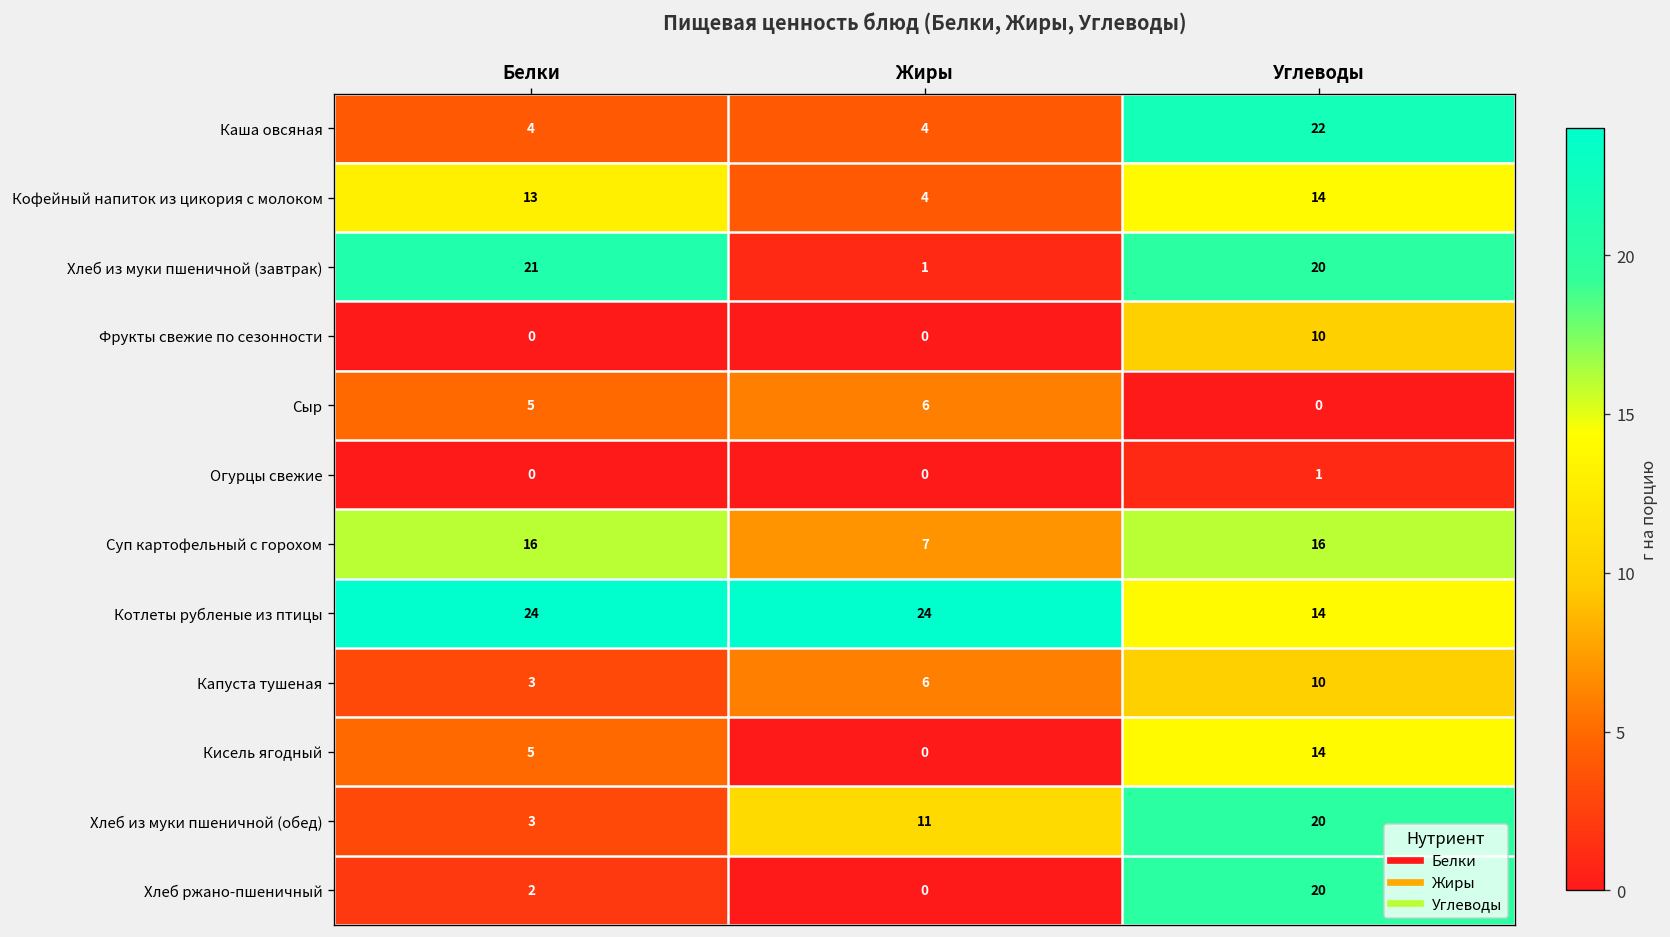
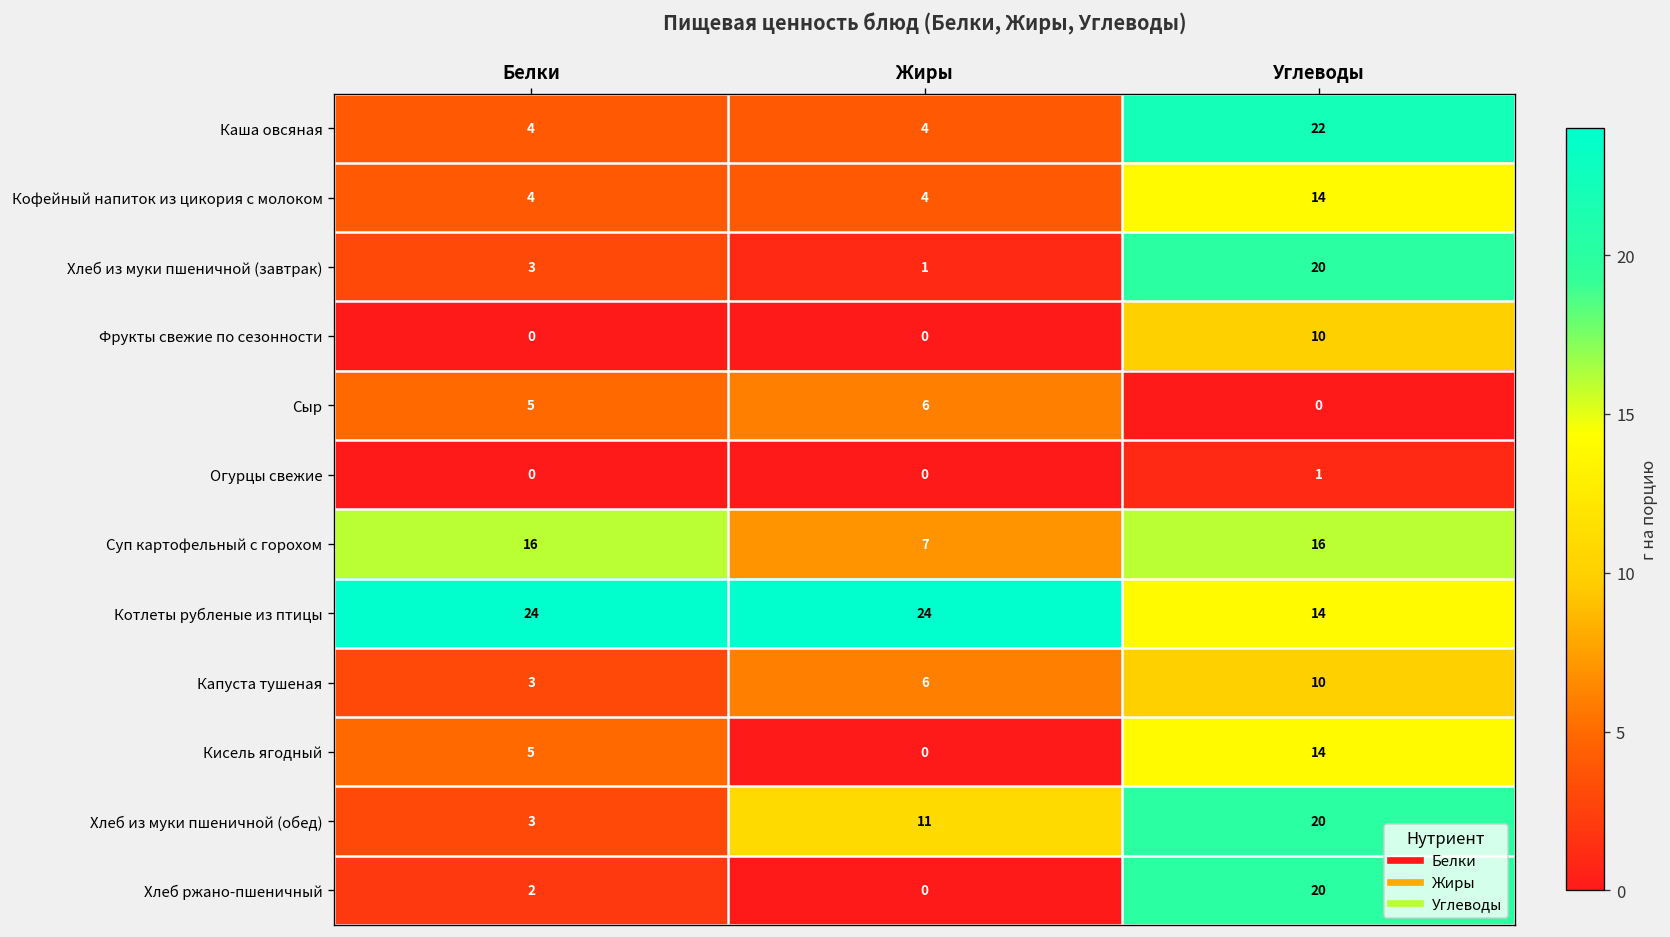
Кофейный напиток из цикория с молоком, Белки: 13 -> 4
Хлеб из муки пшеничной (завтрак), Белки: 21 -> 3
